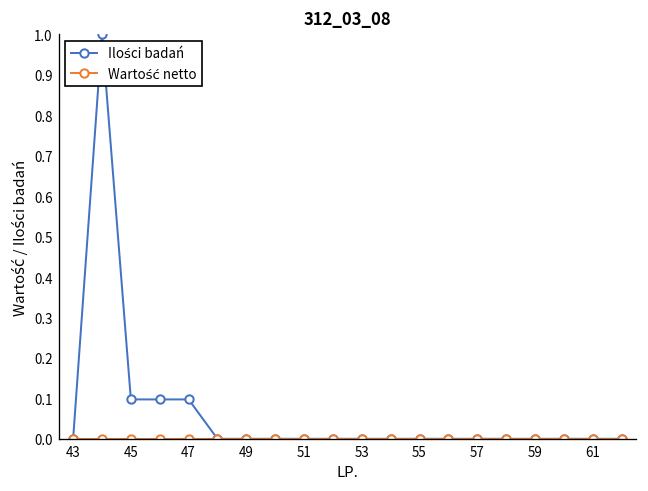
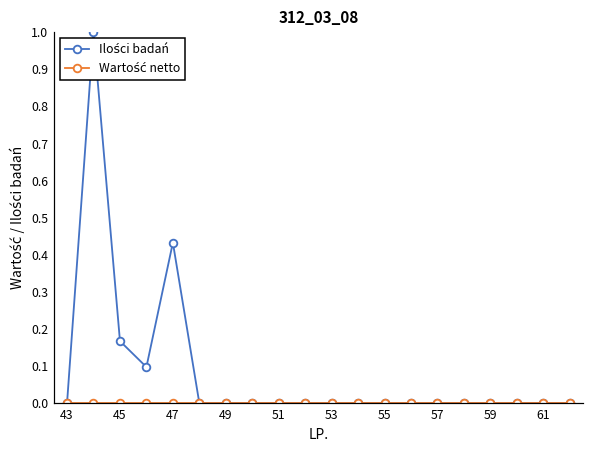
Ilości badań, 45: 0.10 -> 0.17
Ilości badań, 47: 0.10 -> 0.43
